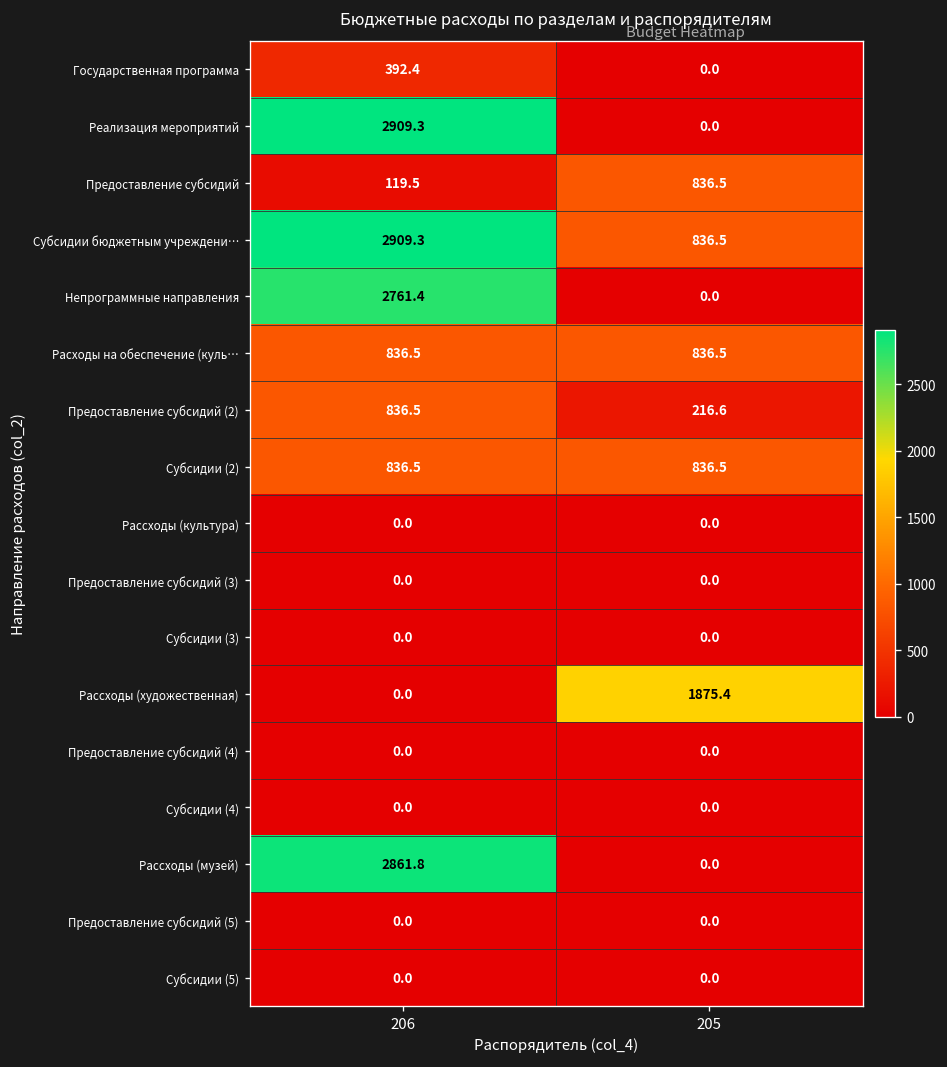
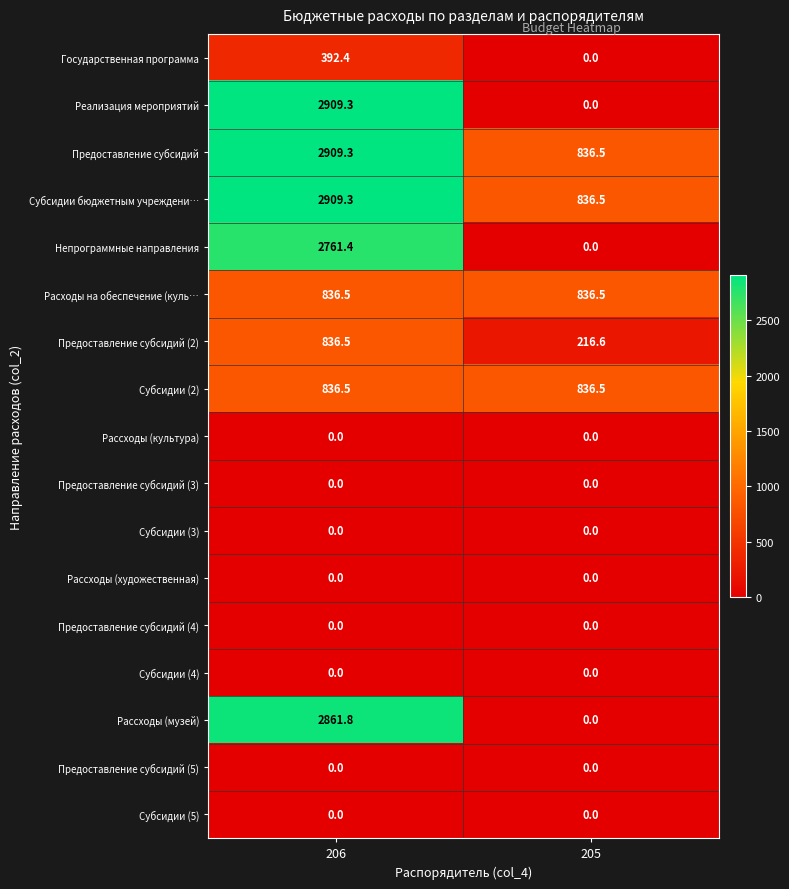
Предоставление субсидий, 206: 119.5 -> 2909.3
Рассходы (художественная), 205: 1875.4 -> 0.0
